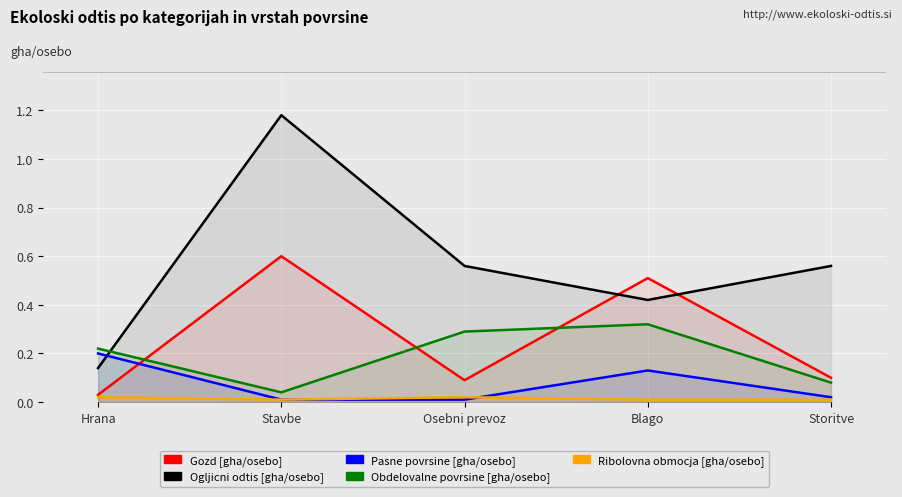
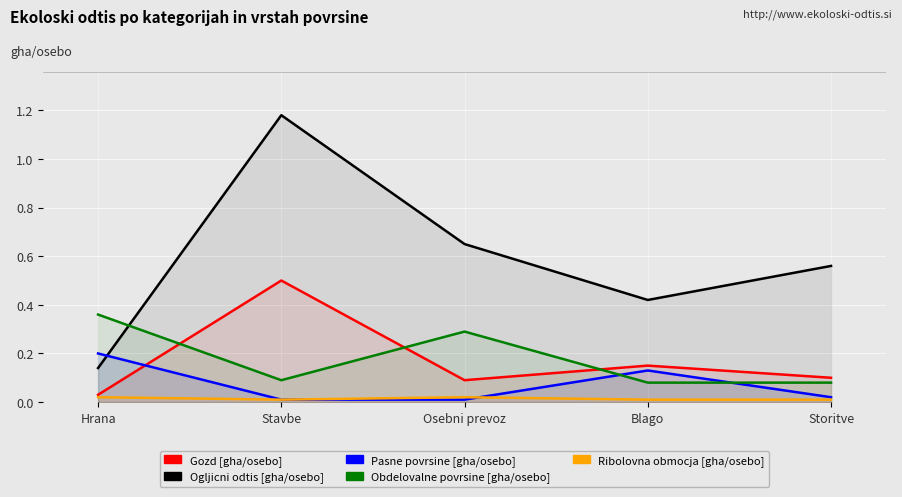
Obdelovalne povrsine [gha/osebo], Hrana: 0.22 -> 0.36
Gozd [gha/osebo], Stavbe: 0.6 -> 0.5
Obdelovalne povrsine [gha/osebo], Stavbe: 0.04 -> 0.09
Ogljicni odtis [gha/osebo], Osebni prevoz: 0.56 -> 0.65
Gozd [gha/osebo], Blago: 0.51 -> 0.15
Obdelovalne povrsine [gha/osebo], Blago: 0.32 -> 0.08
